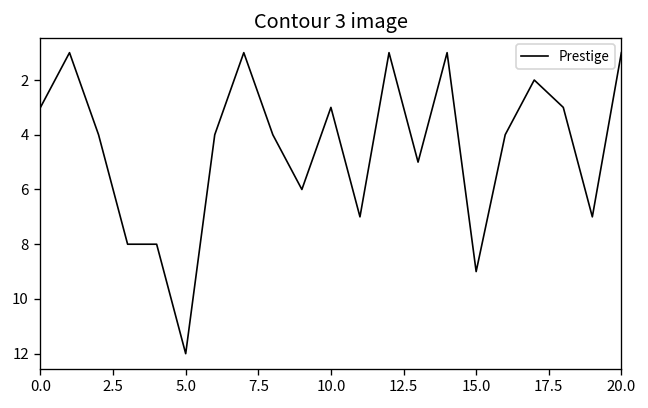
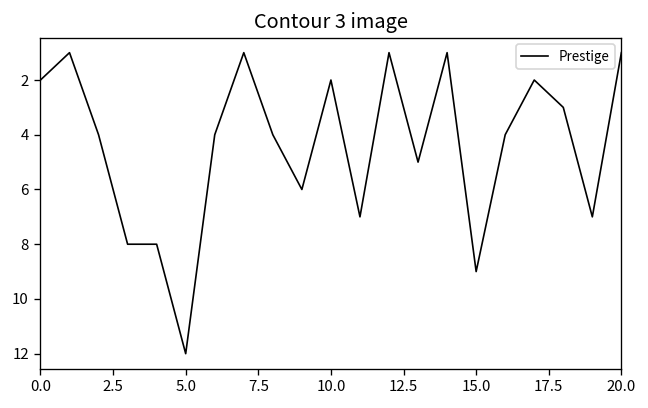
0.0: 3 -> 2
10.0: 3 -> 2
